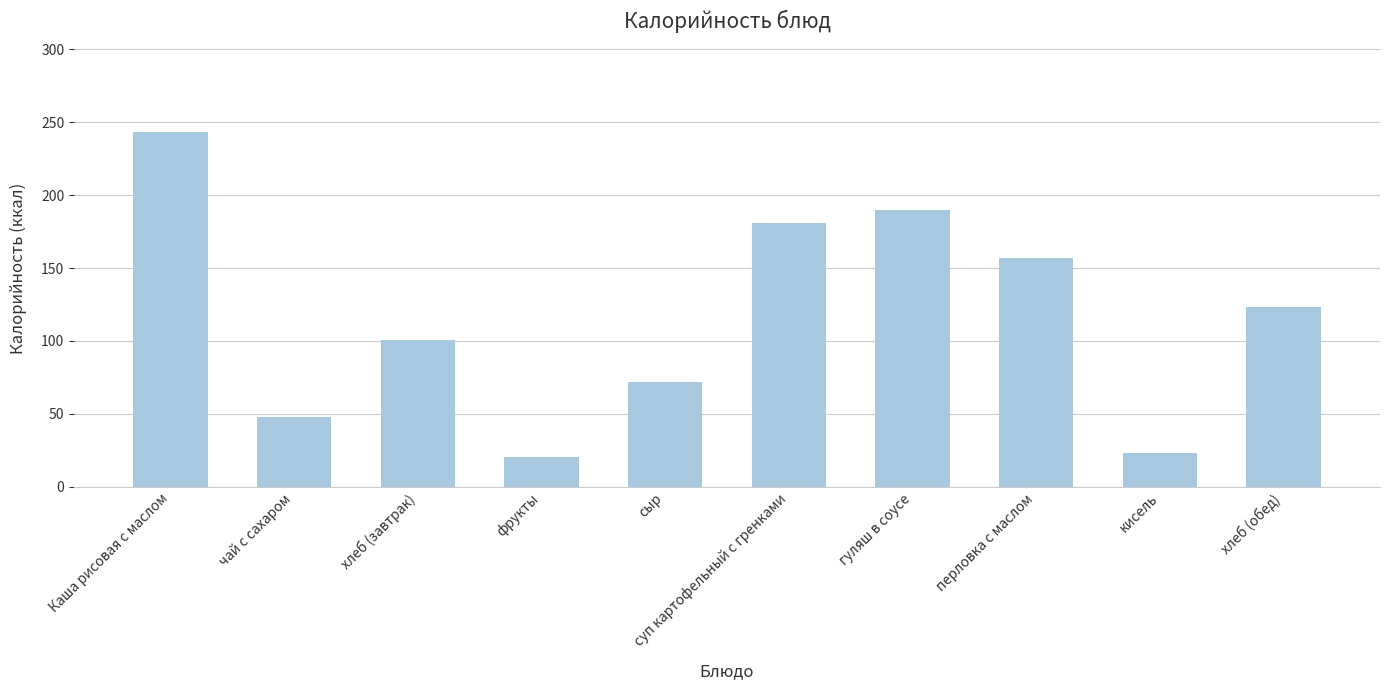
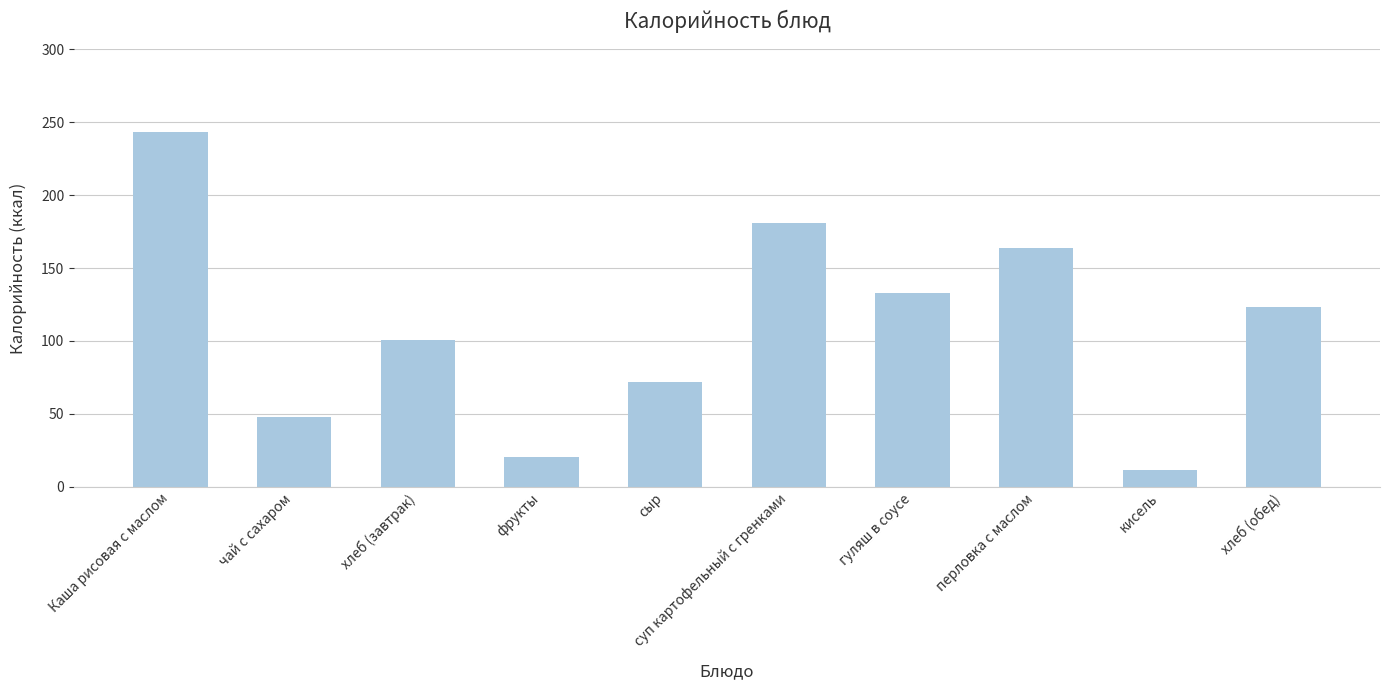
гуляш в соусе: 189 -> 133
перловка с маслом: 157 -> 164
кисель: 23 -> 11
